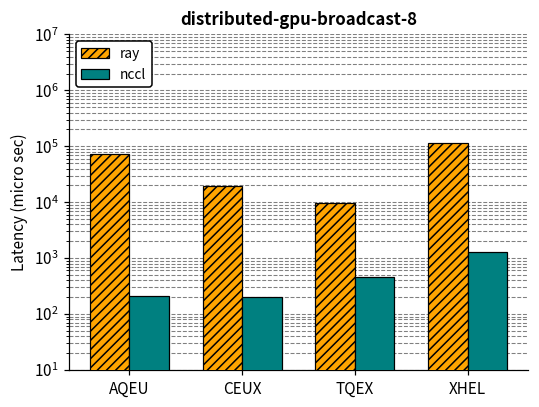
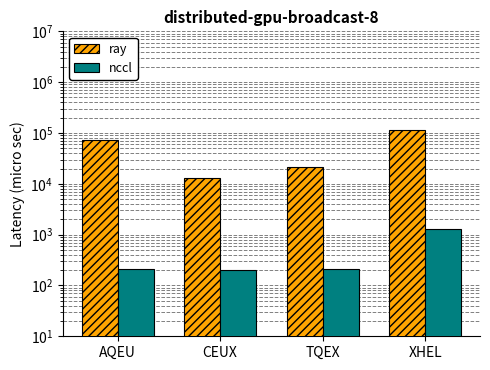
ray, CEUX: 20000 -> 13000
ray, TQEX: 10000 -> 22000
nccl, TQEX: 500 -> 210
